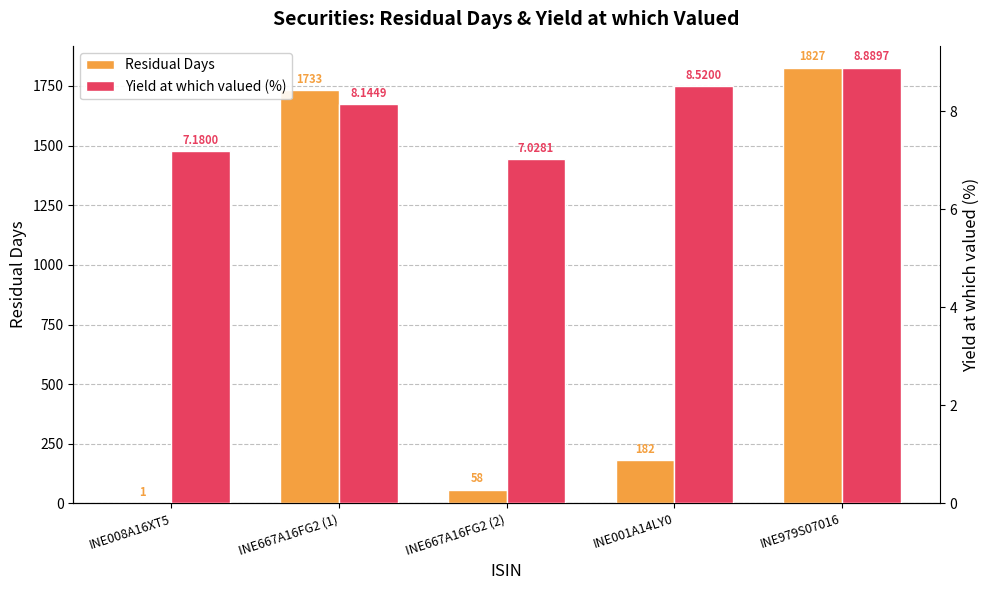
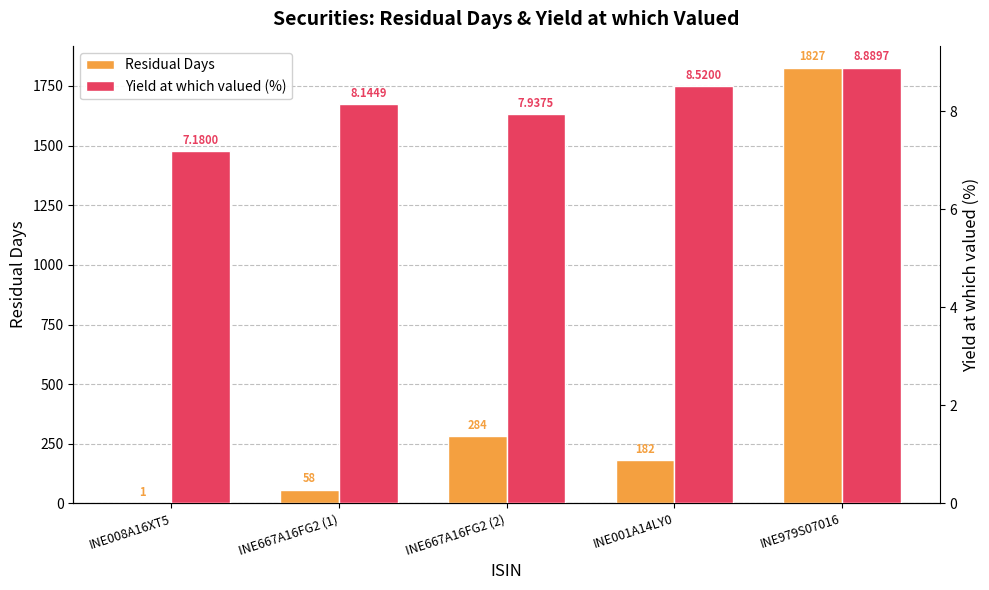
Residual Days, INE667A16FG2 (1): 1733 -> 58
Residual Days, INE667A16FG2 (2): 58 -> 284
Yield at which valued (%), INE667A16FG2 (2): 7.0281 -> 7.9375
